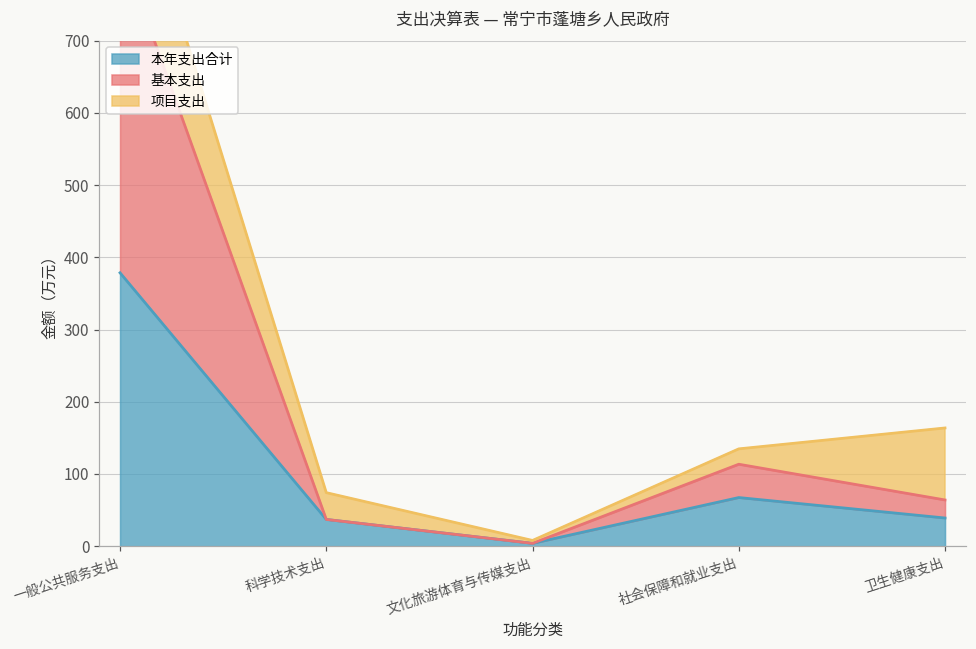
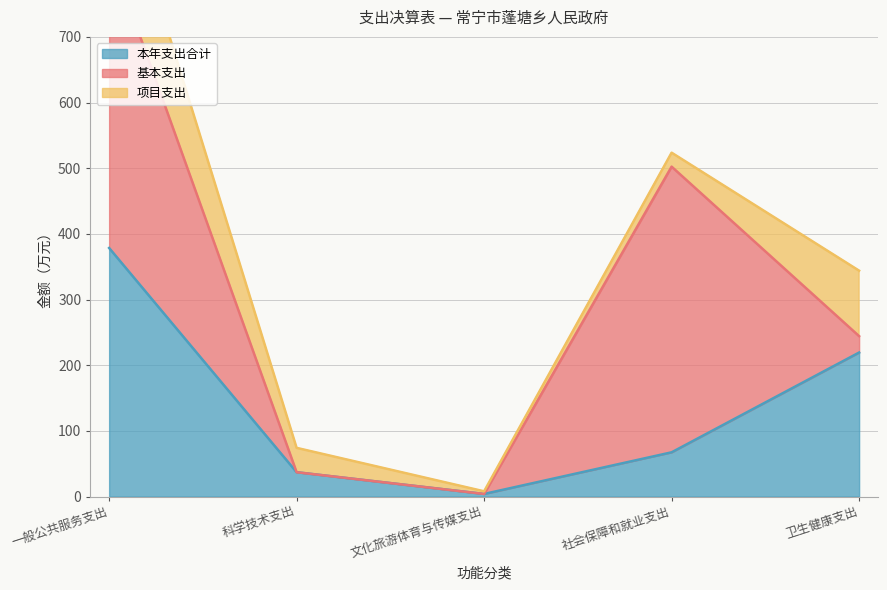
基本支出, 社会保障和就业支出: 50 -> 440
本年支出合计, 卫生健康支出: 40 -> 220
